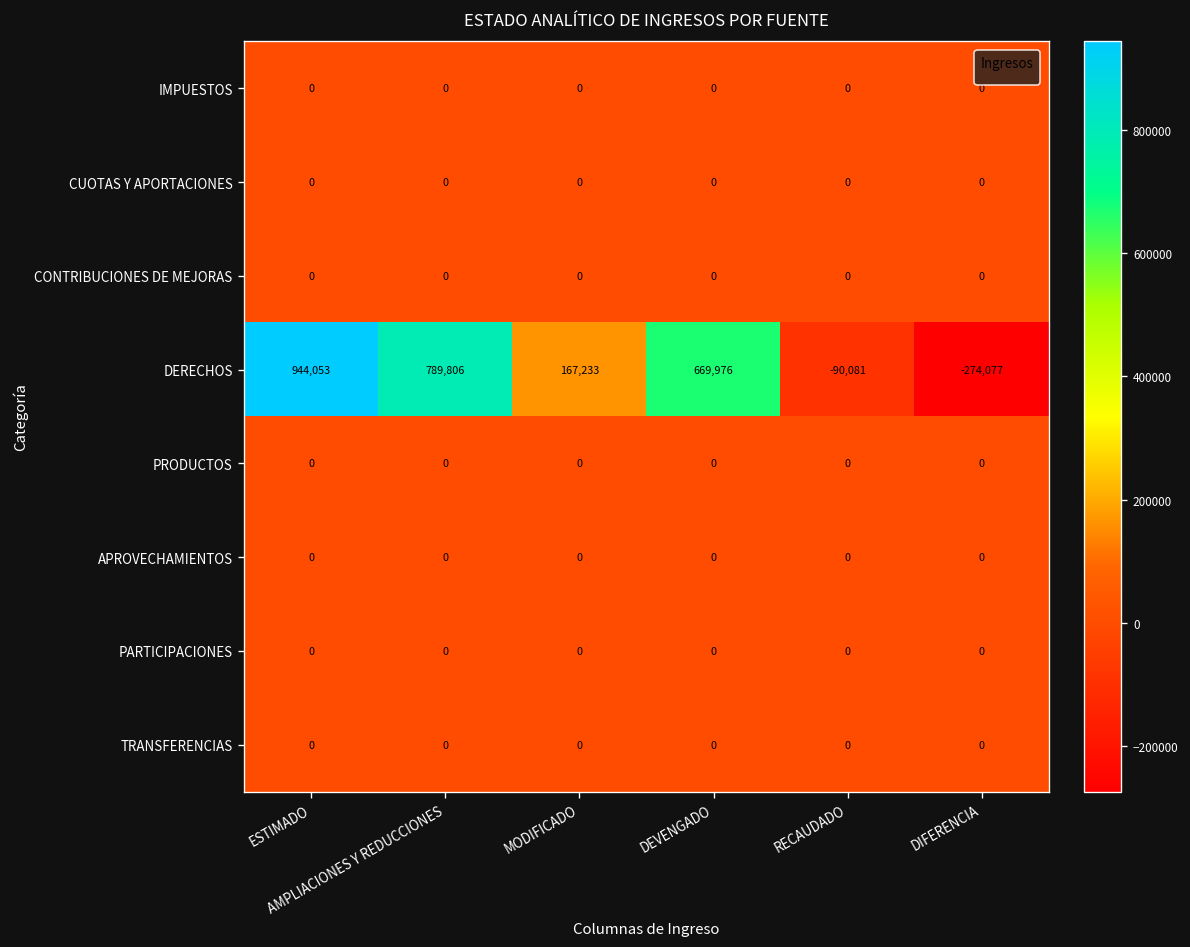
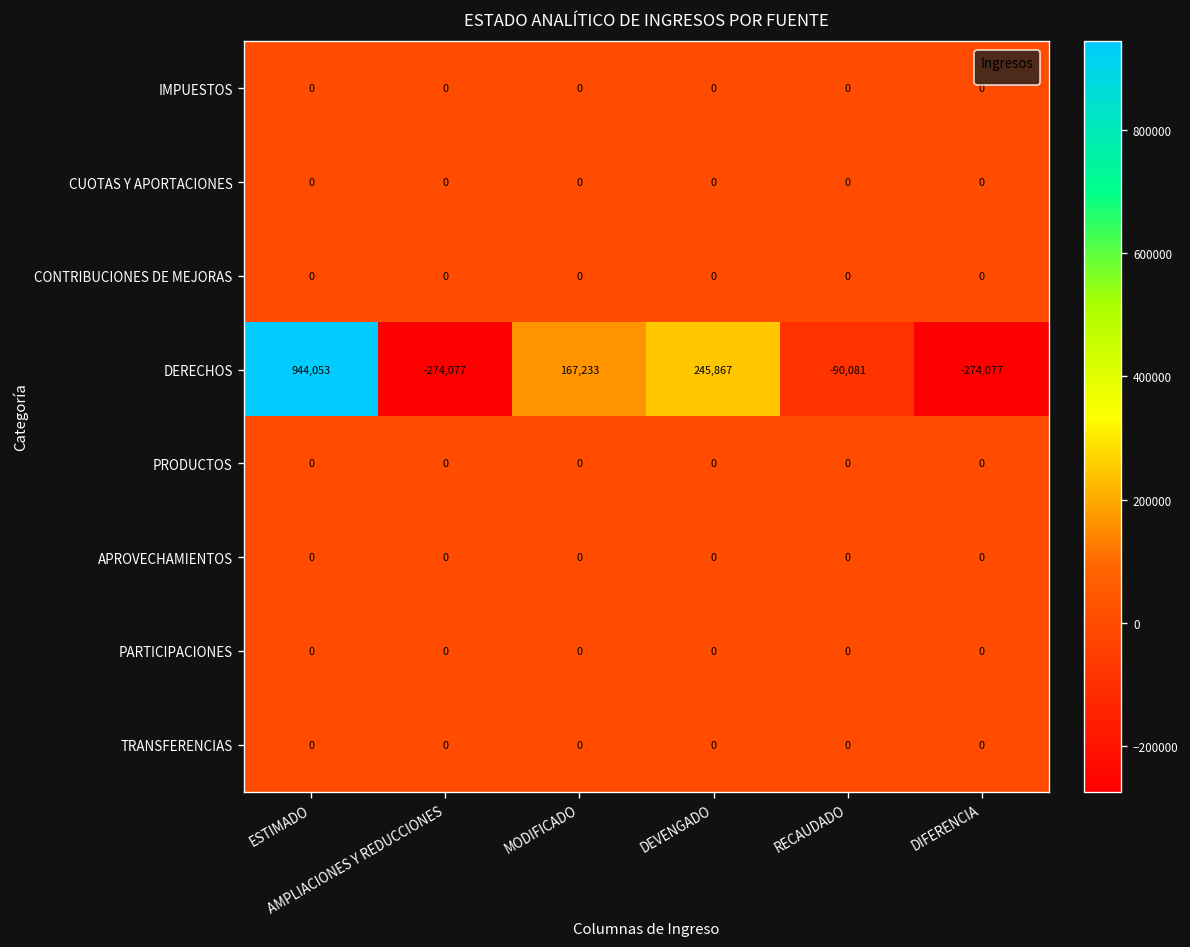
DERECHOS, AMPLIACIONES Y REDUCCIONES: 789,806 -> -274,077
DERECHOS, DEVENGADO: 669,976 -> 245,867
